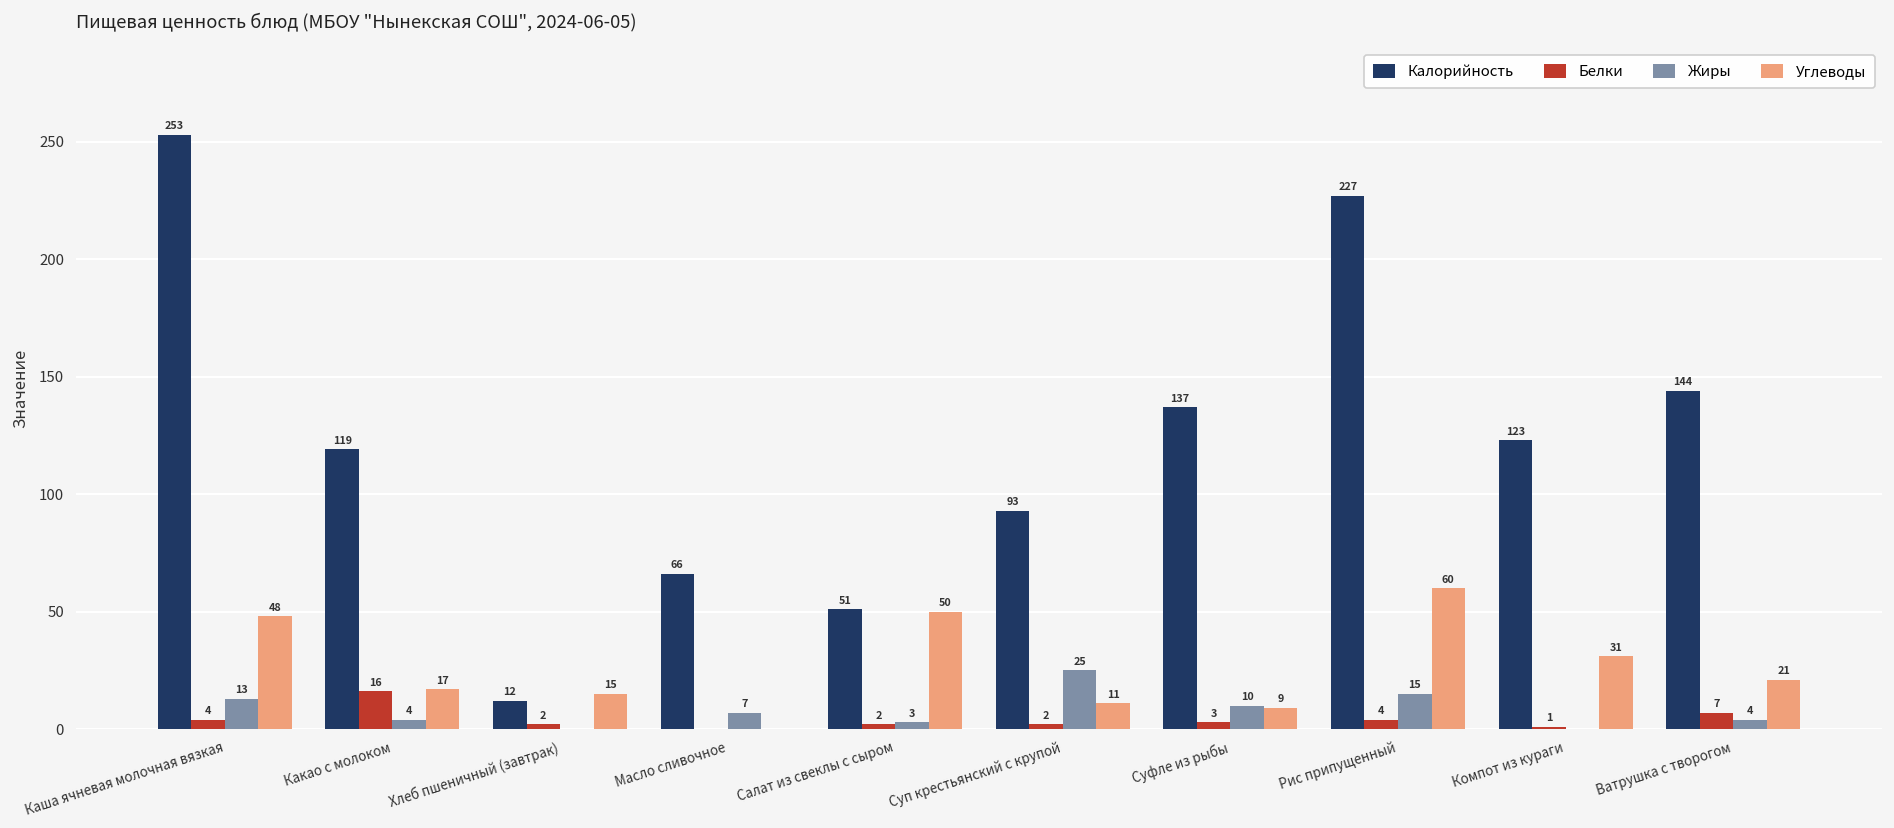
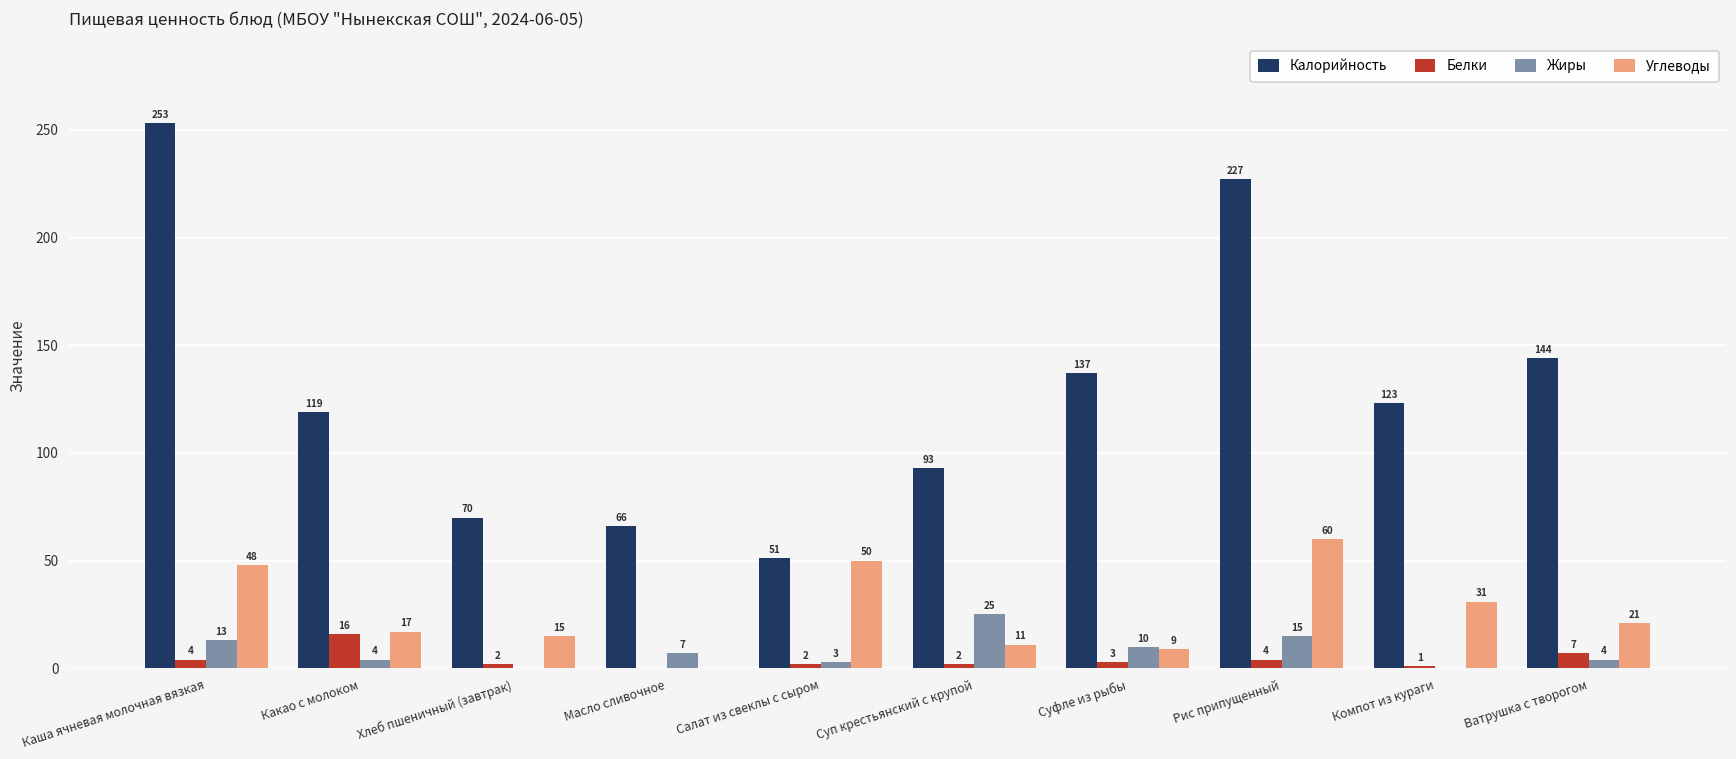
Калорийность, Хлеб пшеничный (завтрак): 12 -> 70
